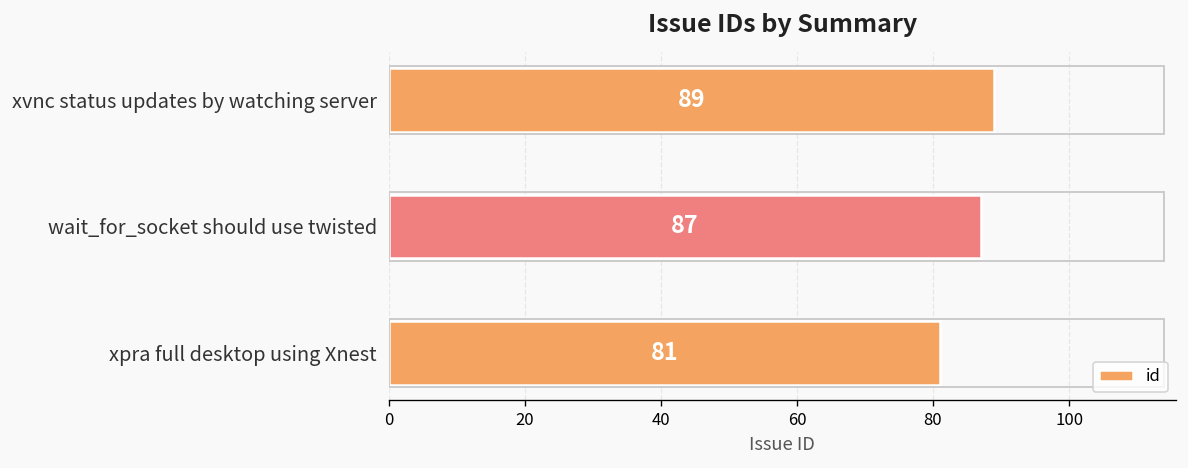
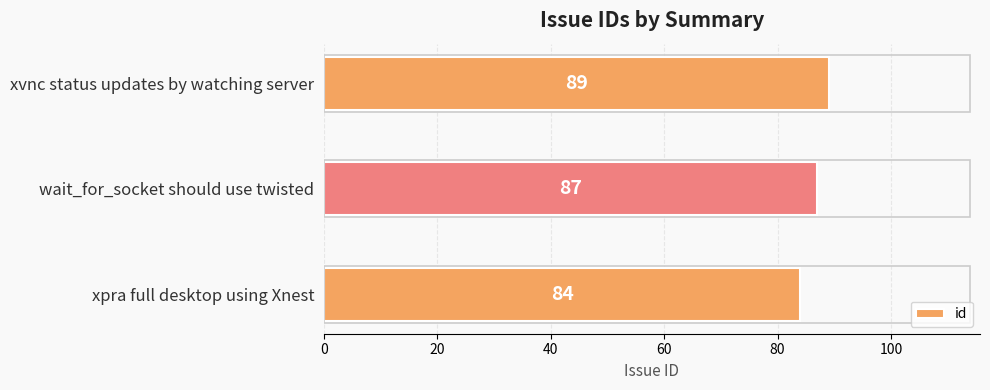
xpra full desktop using Xnest: 81 -> 84
